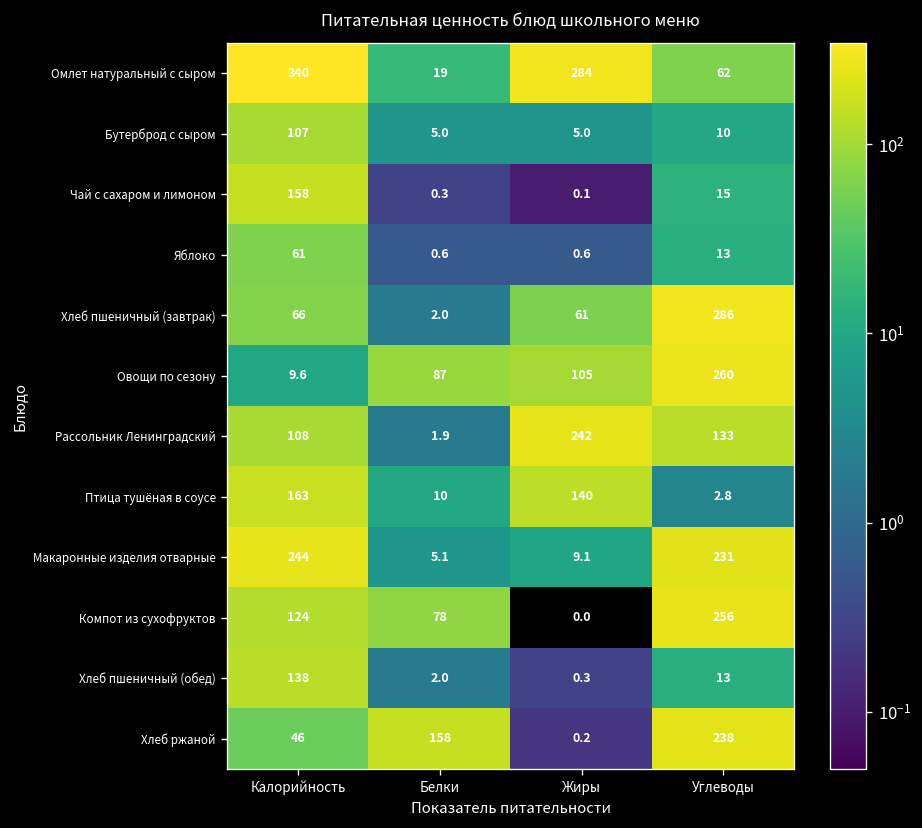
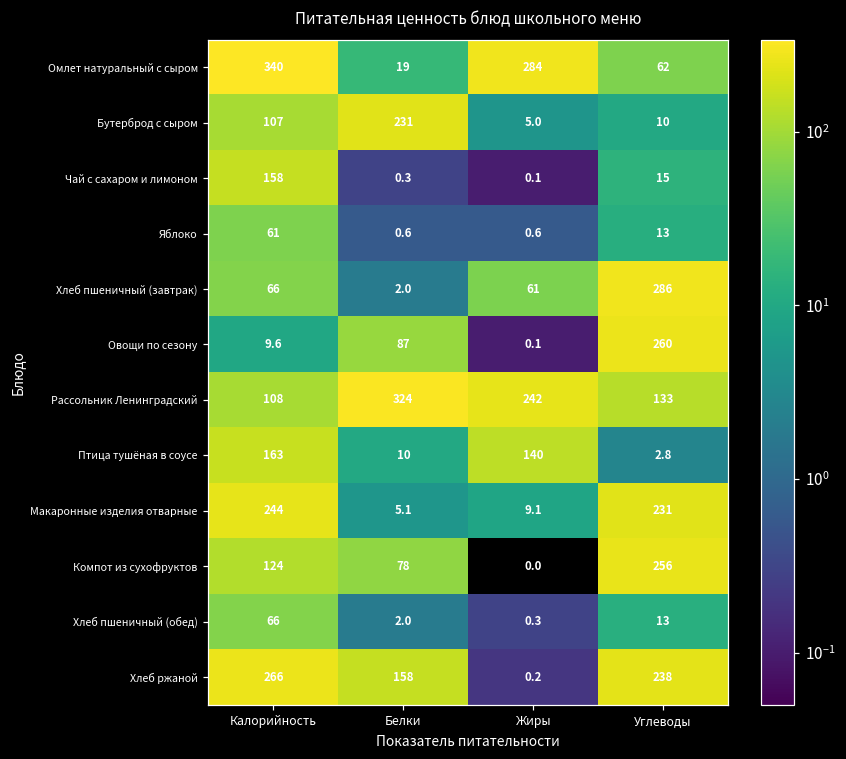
Бутерброд с сыром, Белки: 5.0 -> 231
Овощи по сезону, Жиры: 105 -> 0.1
Рассольник Ленинградский, Белки: 1.9 -> 324
Хлеб пшеничный (обед), Калорийность: 138 -> 66
Хлеб ржаной, Калорийность: 46 -> 266
